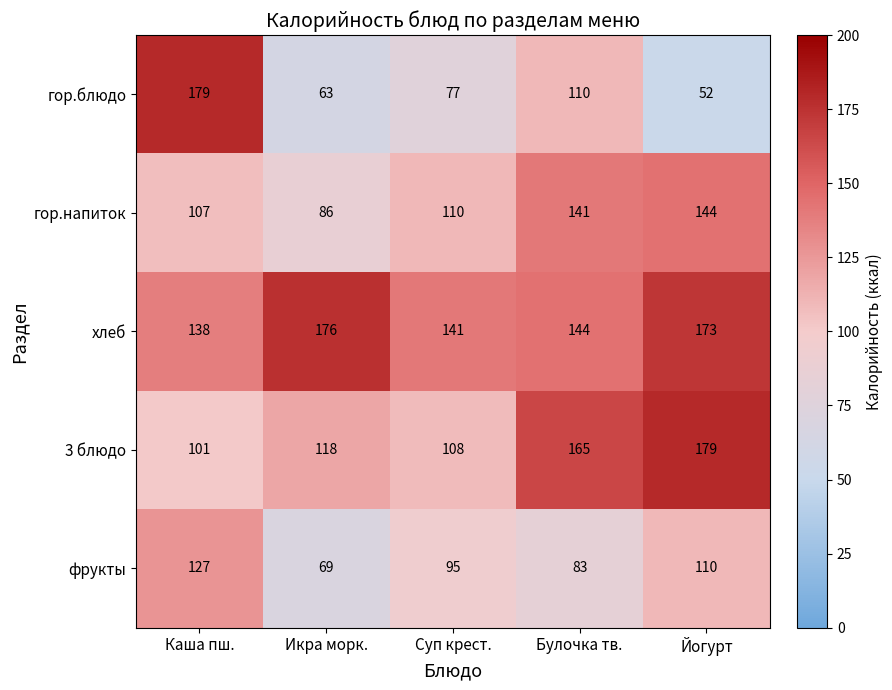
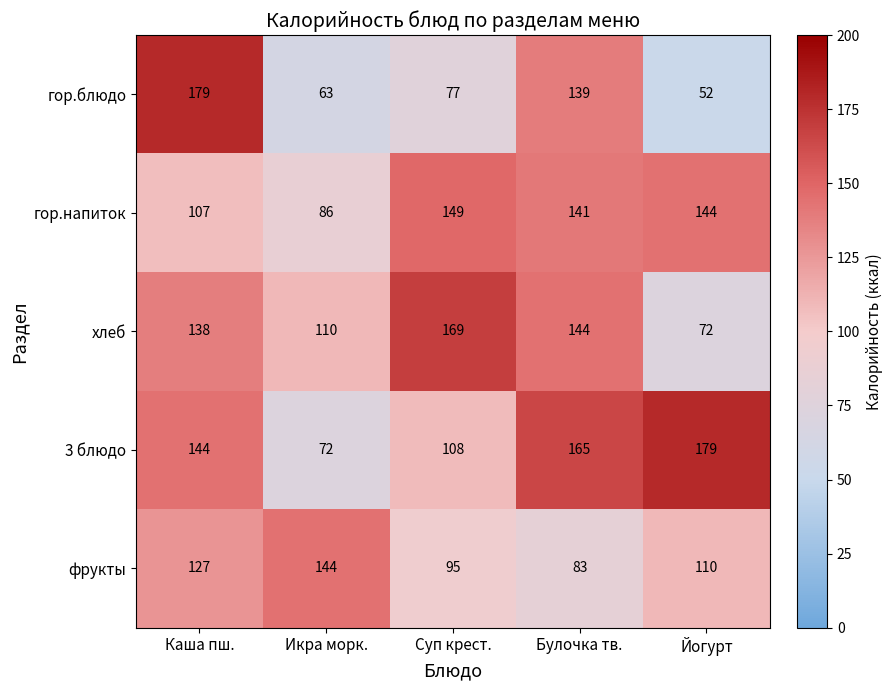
гор.блюдо, Булочка тв.: 110 -> 139
гор.напиток, Суп крест.: 110 -> 149
хлеб, Икра морк.: 176 -> 110
хлеб, Суп крест.: 141 -> 169
хлеб, Йогурт: 173 -> 72
3 блюдо, Каша пш.: 101 -> 144
3 блюдо, Икра морк.: 118 -> 72
фрукты, Икра морк.: 69 -> 144
